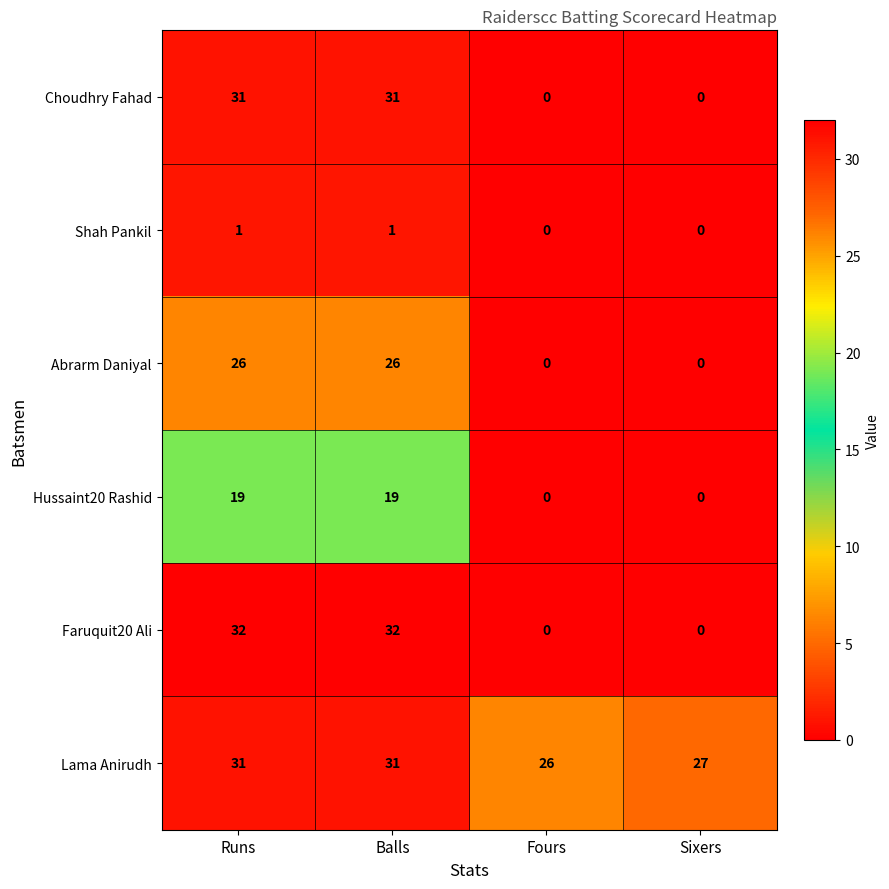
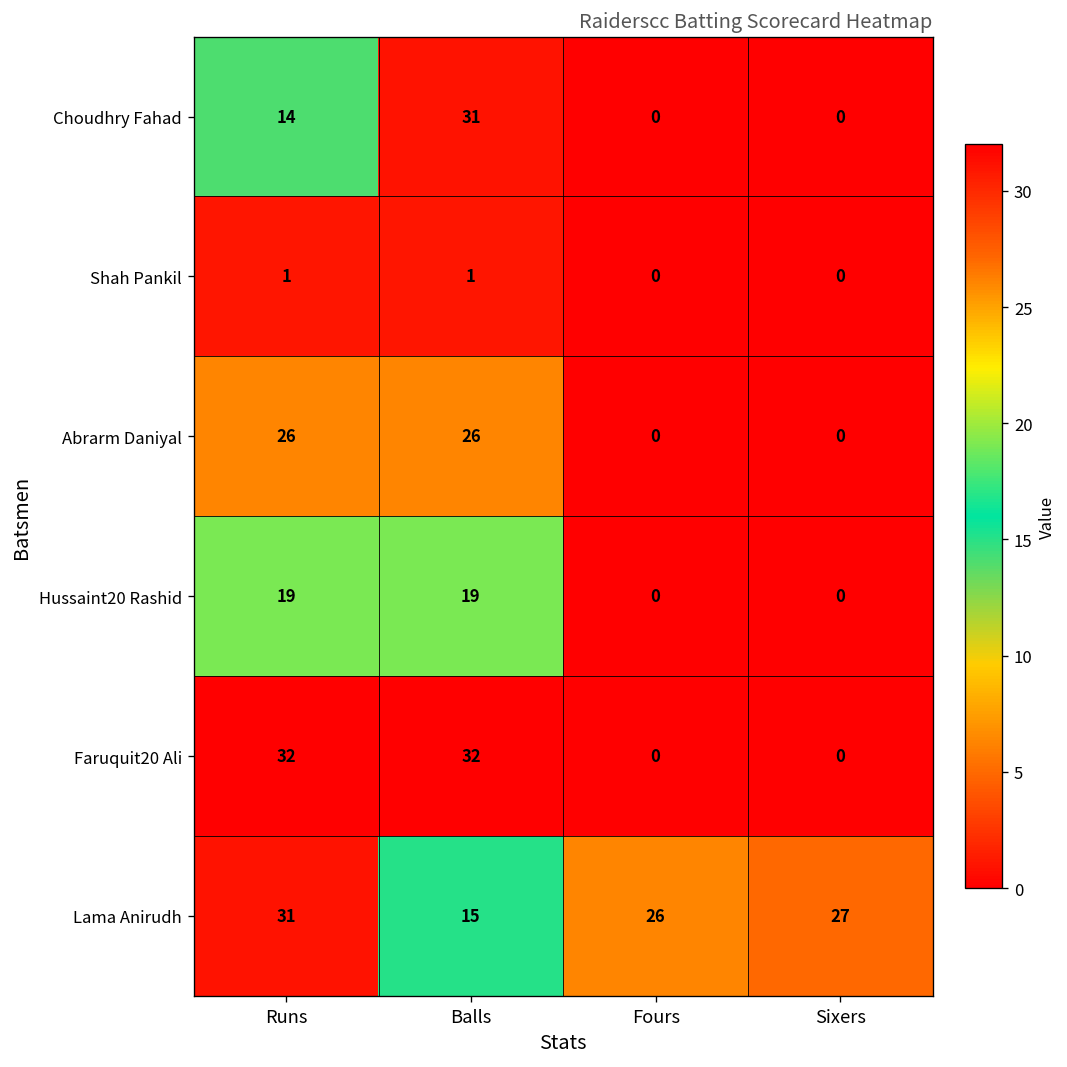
Choudhry Fahad, Runs: 31 -> 14
Lama Anirudh, Balls: 31 -> 15
